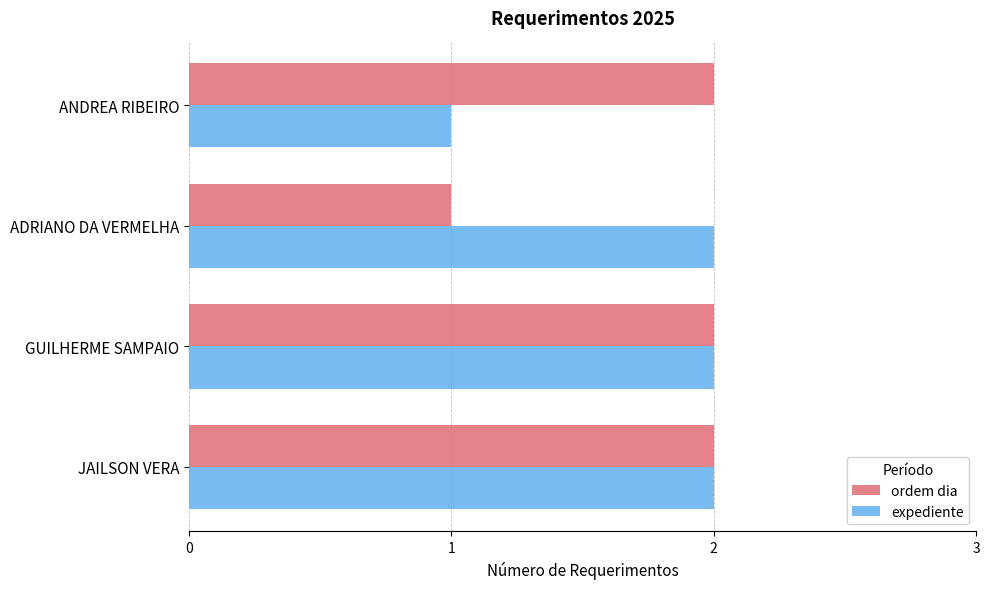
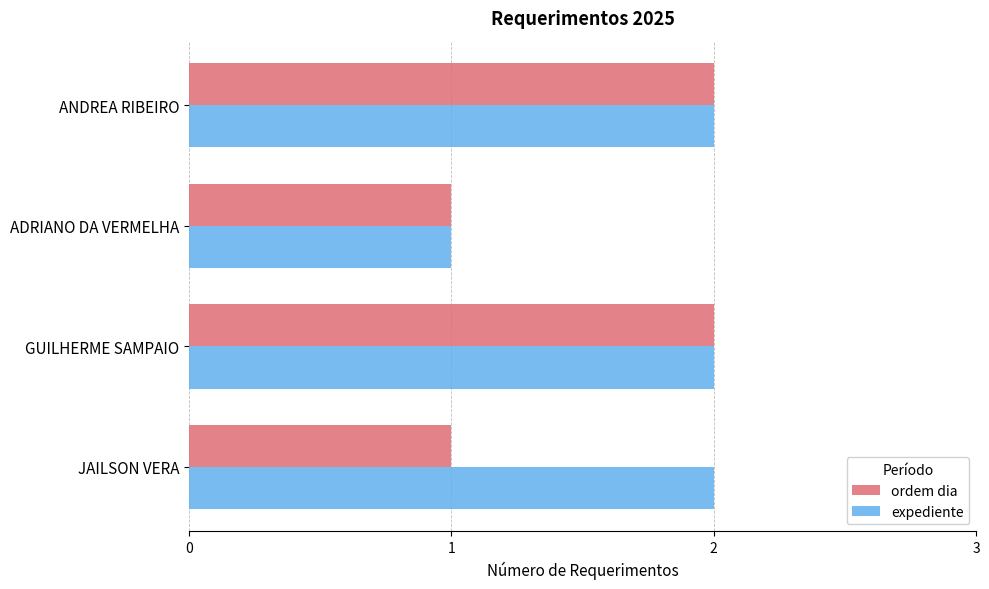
expediente, ANDREA RIBEIRO: 1 -> 2
expediente, ADRIANO DA VERMELHA: 2 -> 1
ordem dia, JAILSON VERA: 2 -> 1
